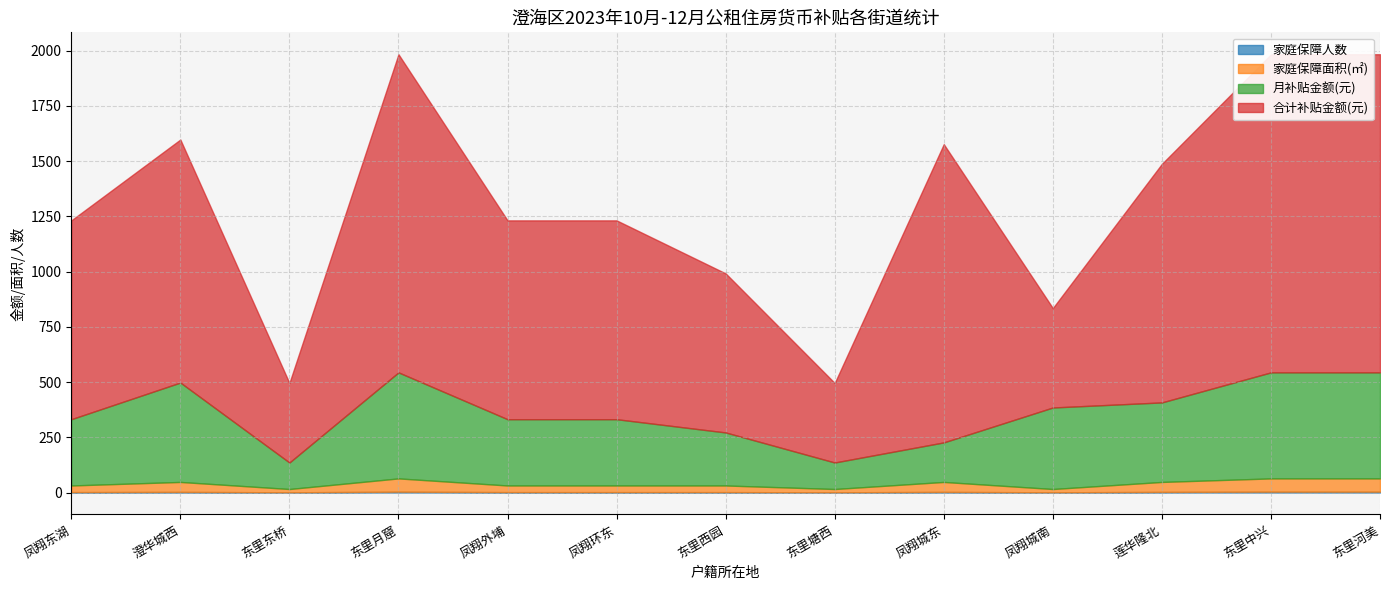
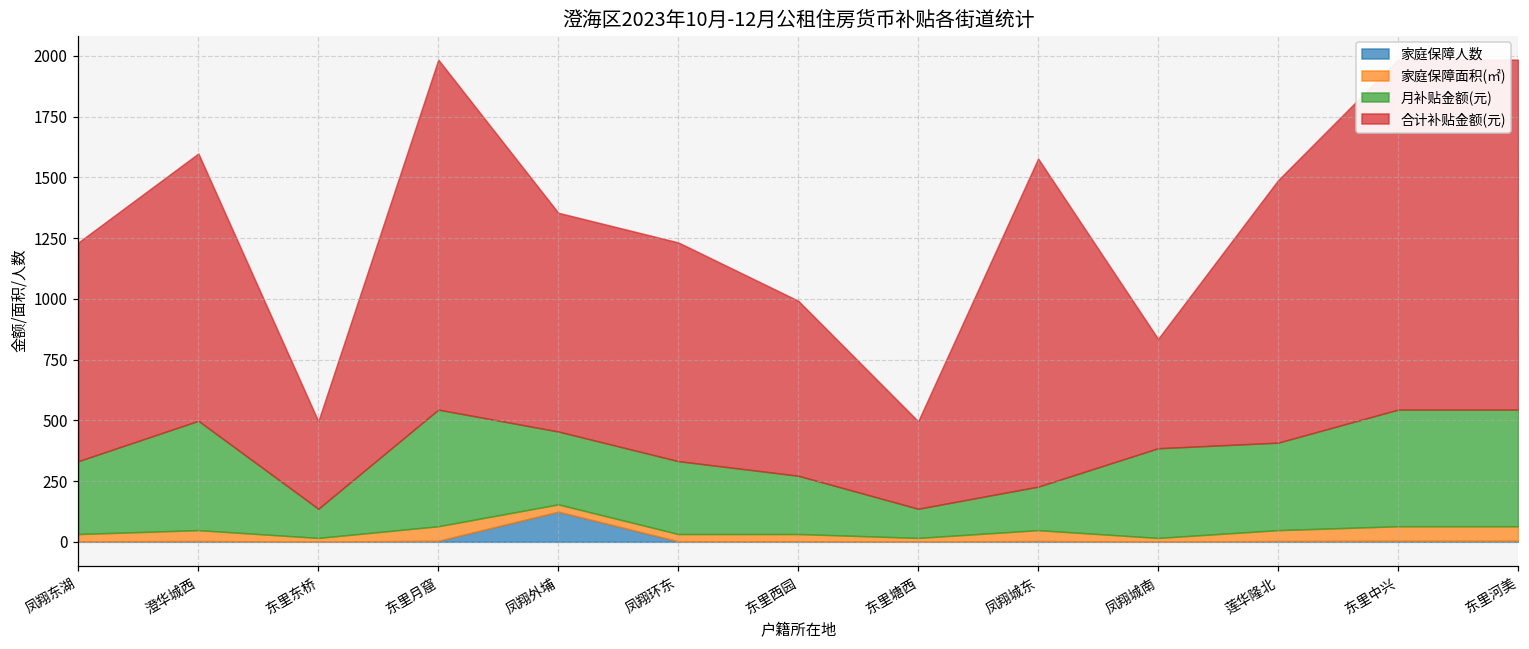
家庭保障人数, 凤翔外埔: 0 -> 120
